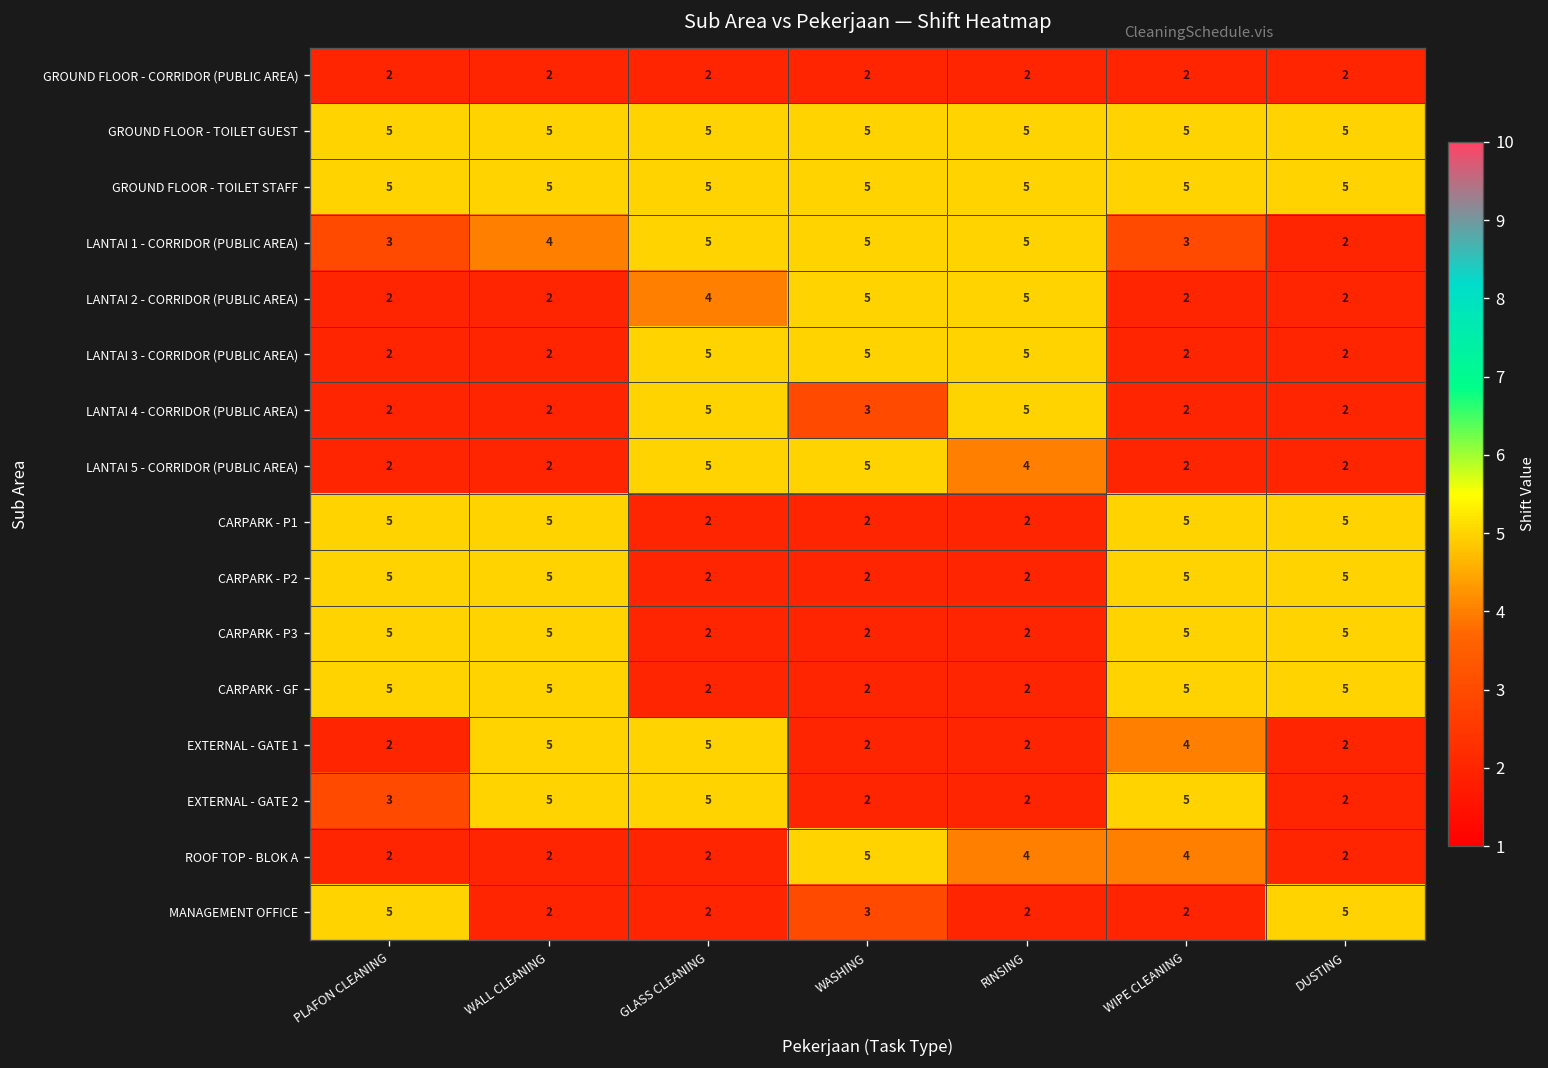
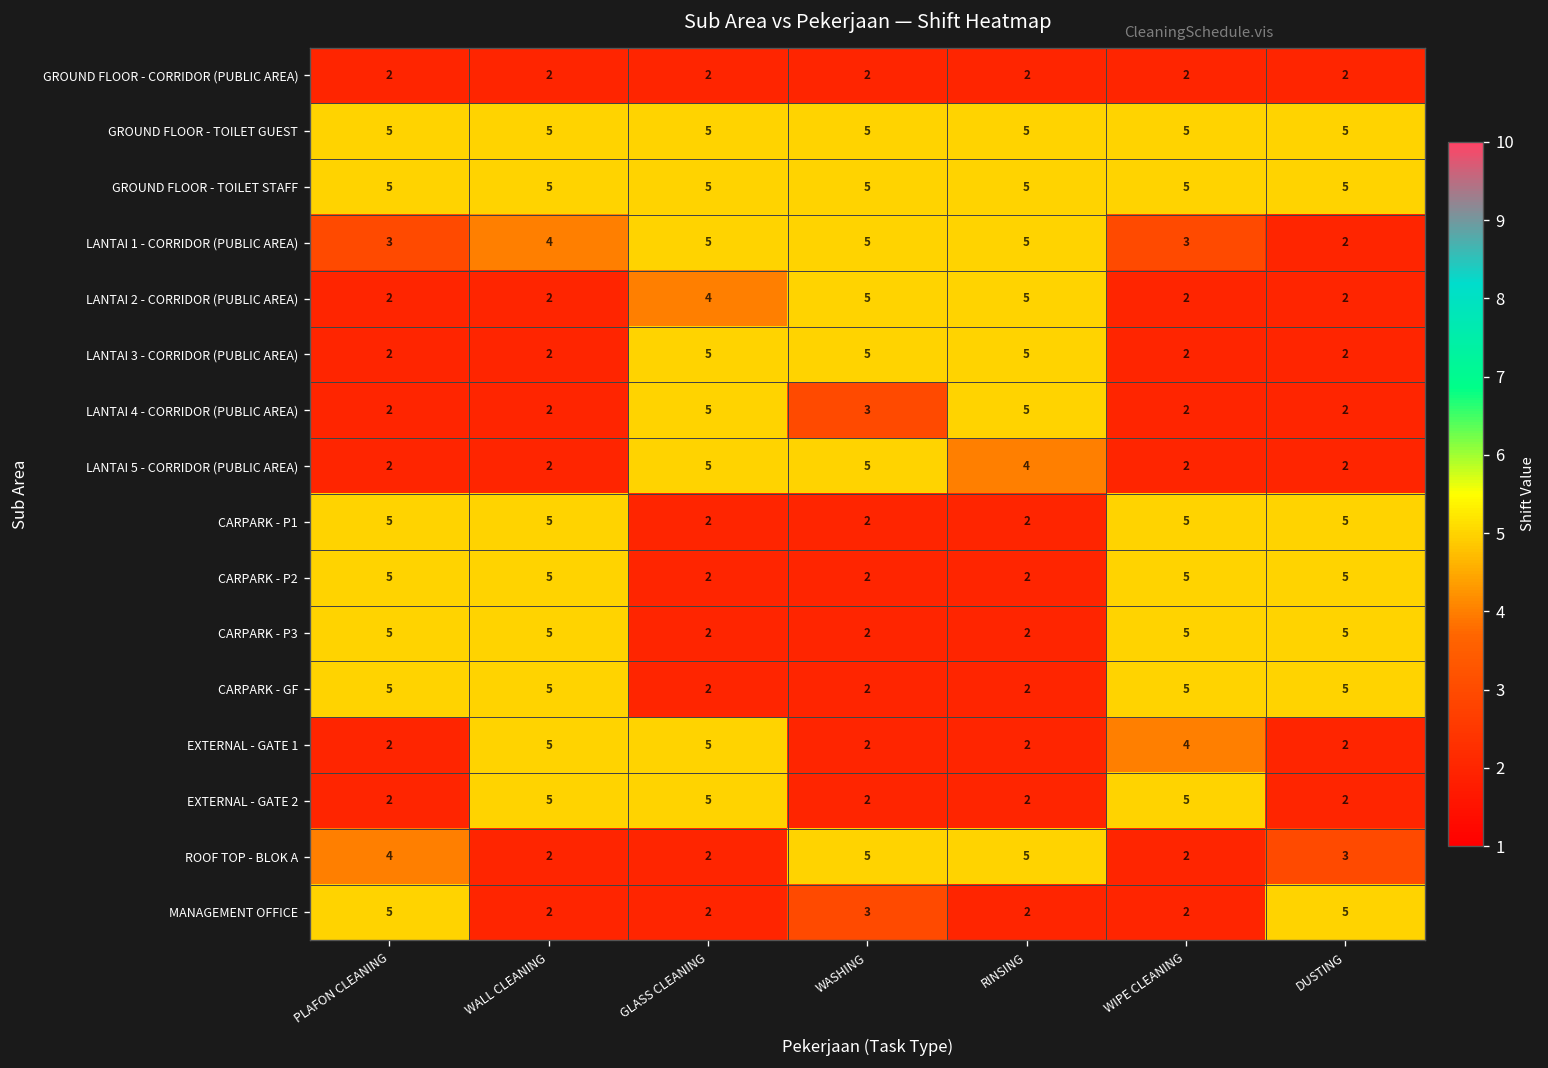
EXTERNAL - GATE 2, PLAFON CLEANING: 3 -> 2
ROOF TOP - BLOK A, PLAFON CLEANING: 2 -> 4
ROOF TOP - BLOK A, RINSING: 4 -> 5
ROOF TOP - BLOK A, WIPE CLEANING: 4 -> 2
ROOF TOP - BLOK A, DUSTING: 2 -> 3
